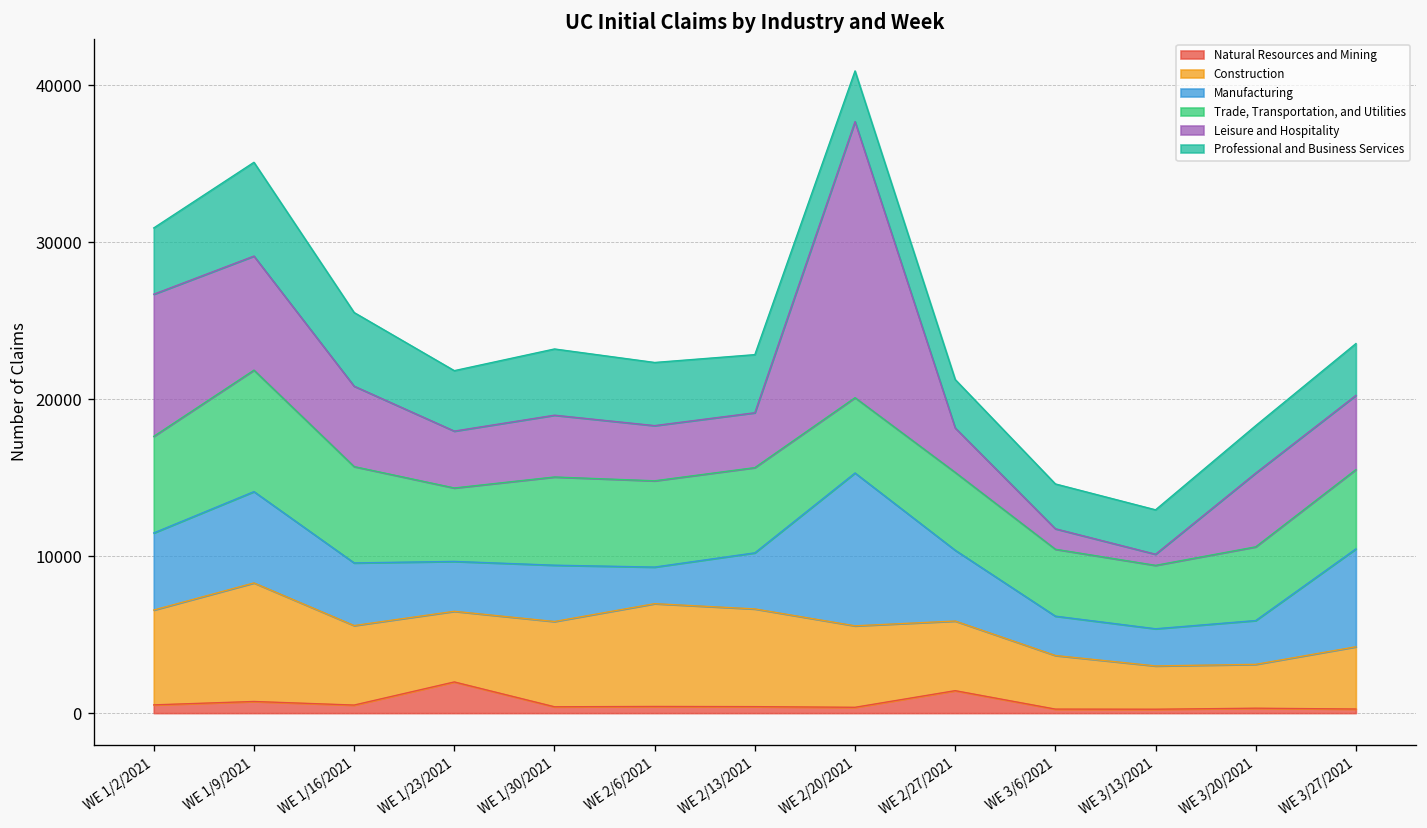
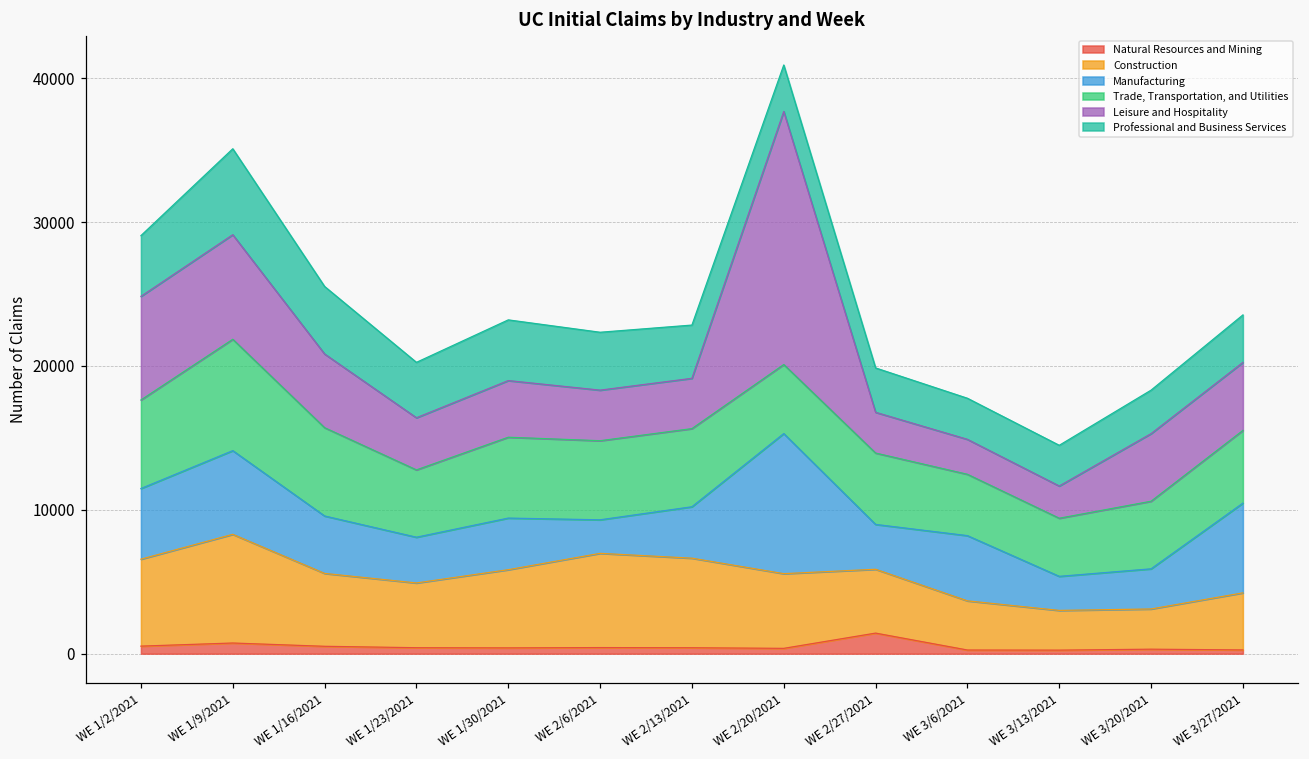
Leisure and Hospitality, WE 1/2/2021: 9100 -> 7200
Natural Resources and Mining, WE 1/23/2021: 2000 -> 400
Manufacturing, WE 2/27/2021: 4500 -> 3100
Manufacturing, WE 3/6/2021: 2500 -> 4500
Leisure and Hospitality, WE 3/6/2021: 1300 -> 2400
Leisure and Hospitality, WE 3/13/2021: 700 -> 2200
